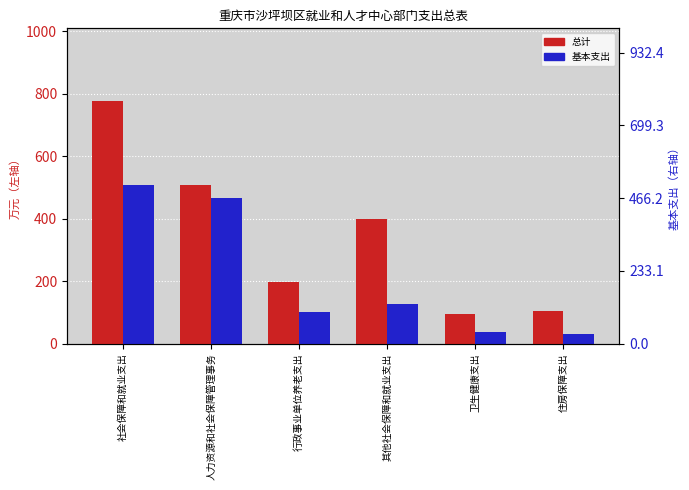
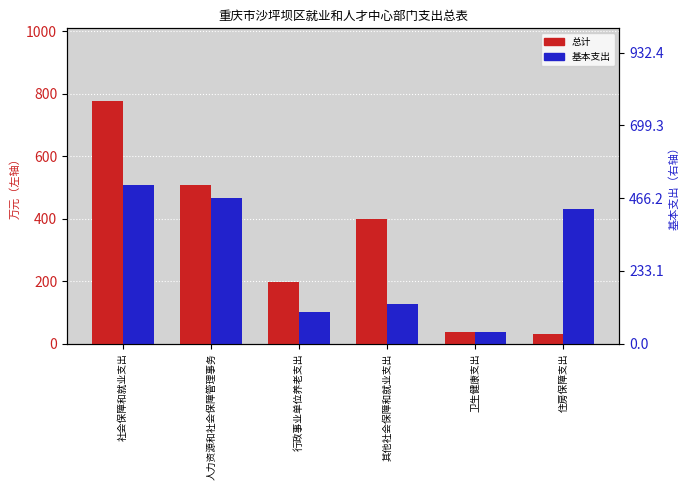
总计, 卫生健康支出: 100 -> 40
总计, 住房保障支出: 100 -> 30
基本支出, 住房保障支出: 30 -> 430
